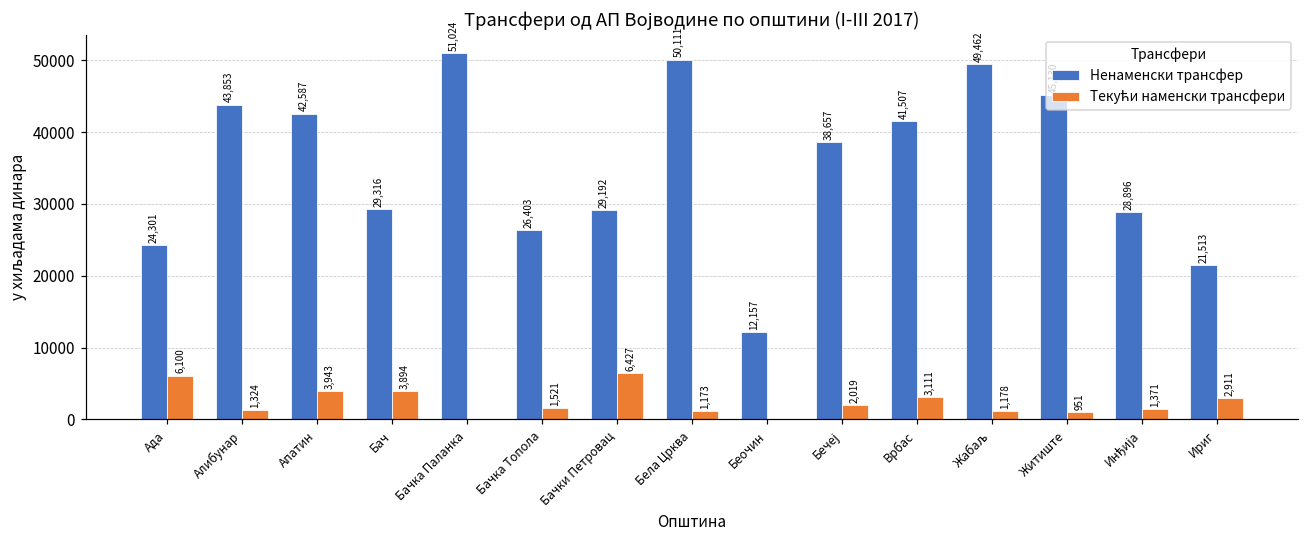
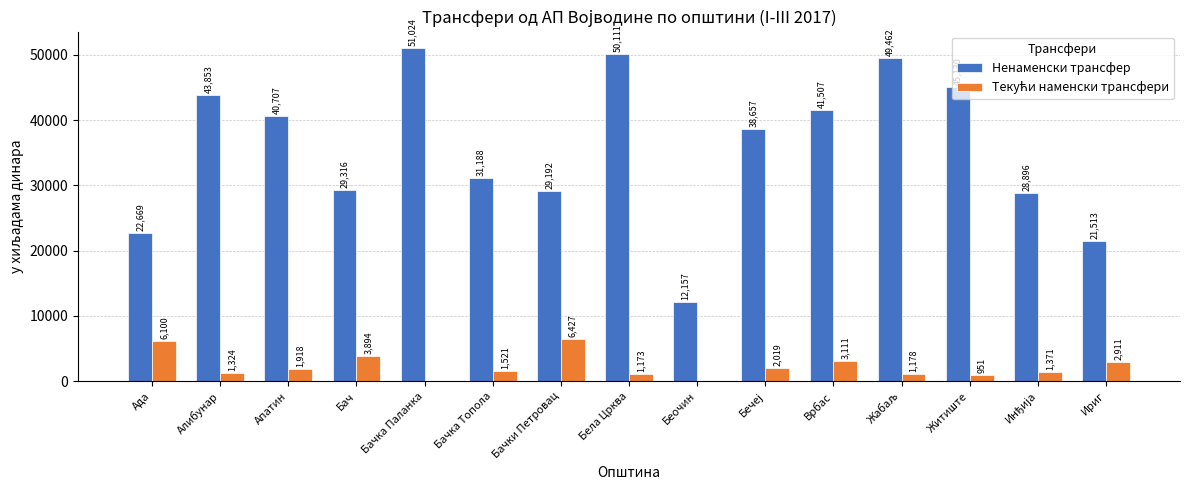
Ненаменски трансфер, Ада: 24,301 -> 22,669
Ненаменски трансфер, Апатин: 42,587 -> 40,707
Текући наменски трансфери, Апатин: 3,943 -> 1,918
Ненаменски трансфер, Бачка Топола: 26,403 -> 31,188
